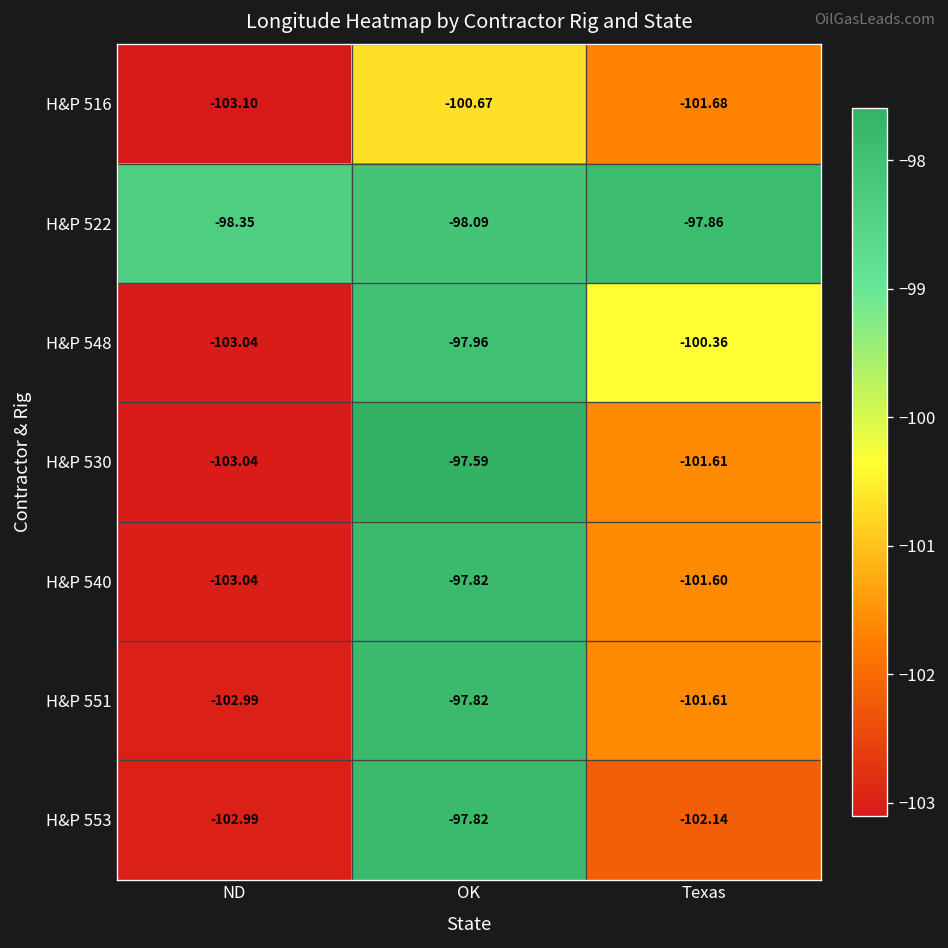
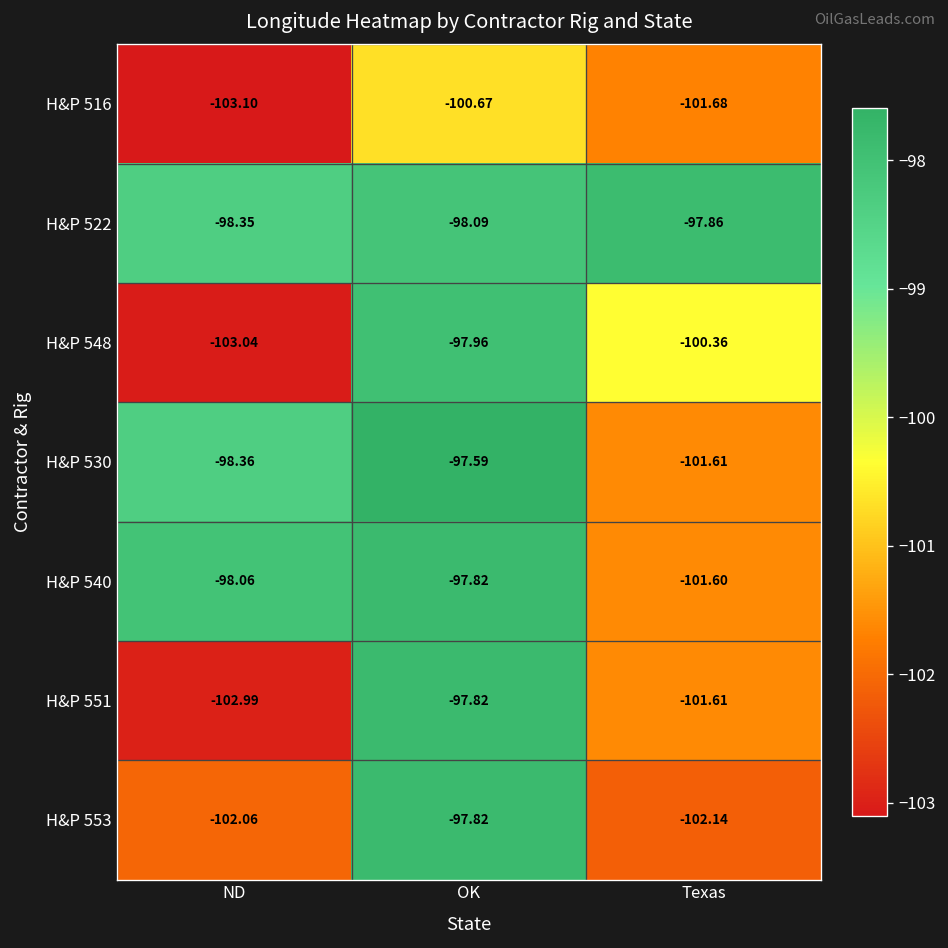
H&P 530, ND: -103.04 -> -98.36
H&P 540, ND: -103.04 -> -98.06
H&P 553, ND: -102.99 -> -102.06
